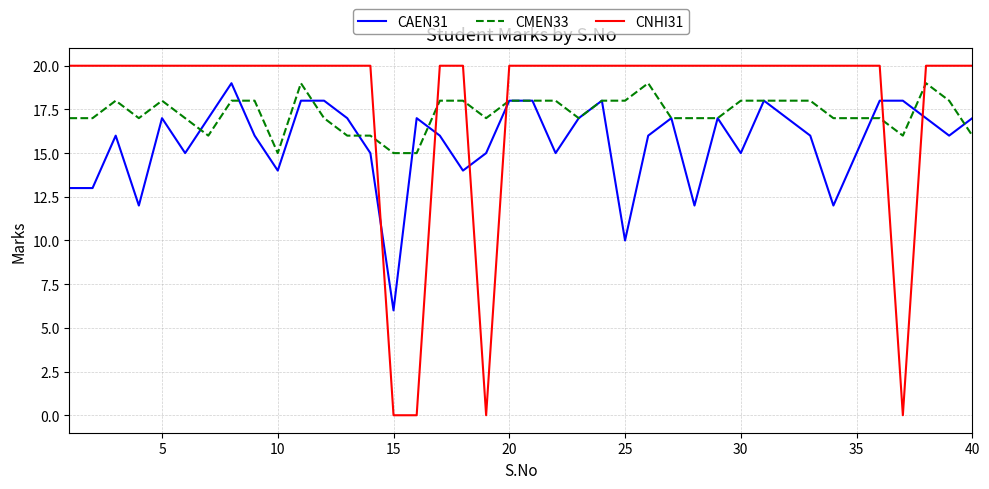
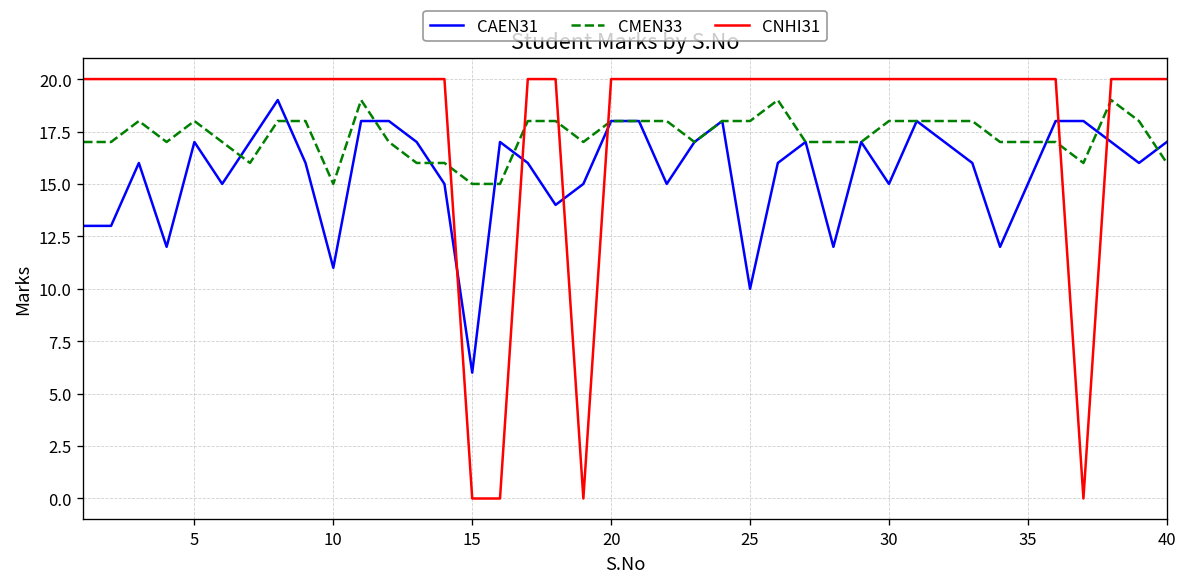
CAEN31, 10: 14 -> 11
